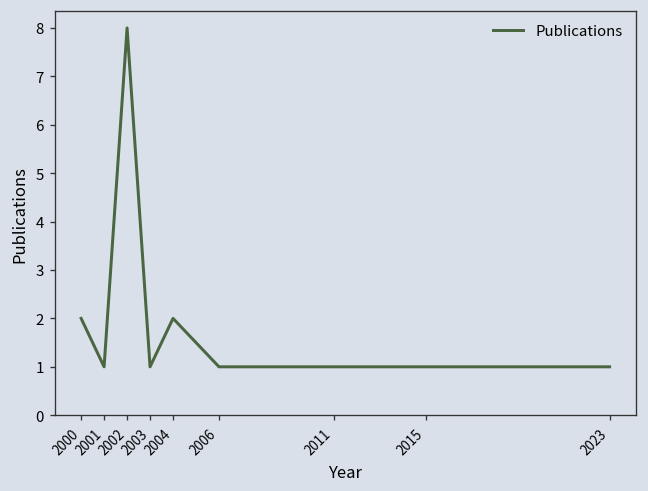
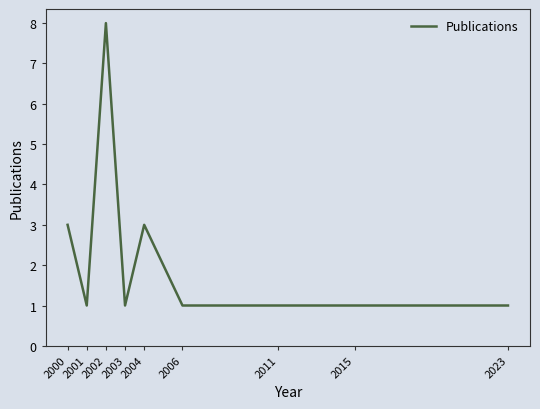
2000: 2 -> 3
2004: 2 -> 3
